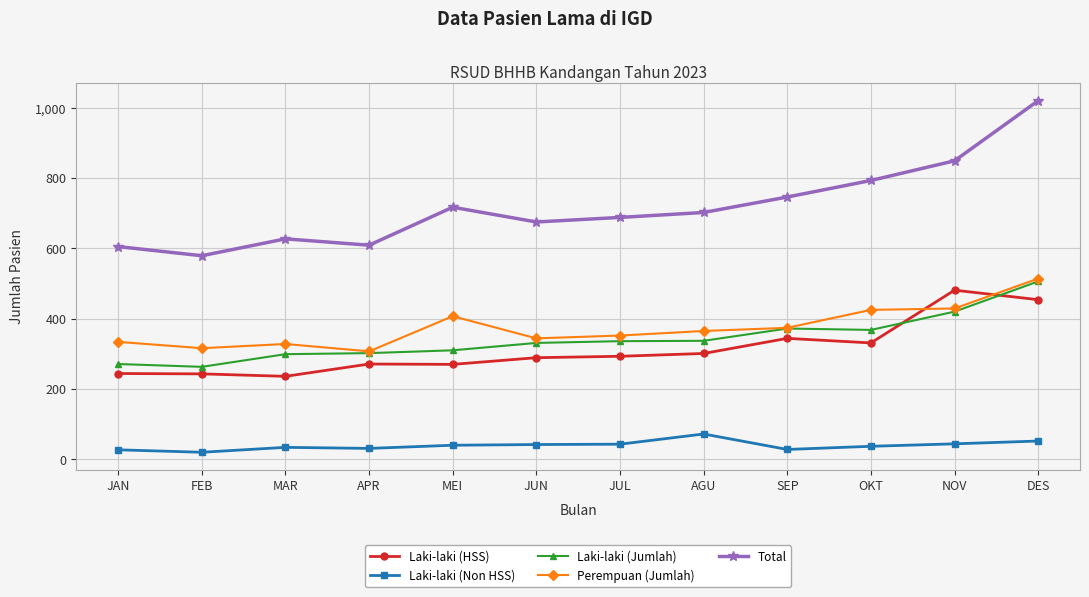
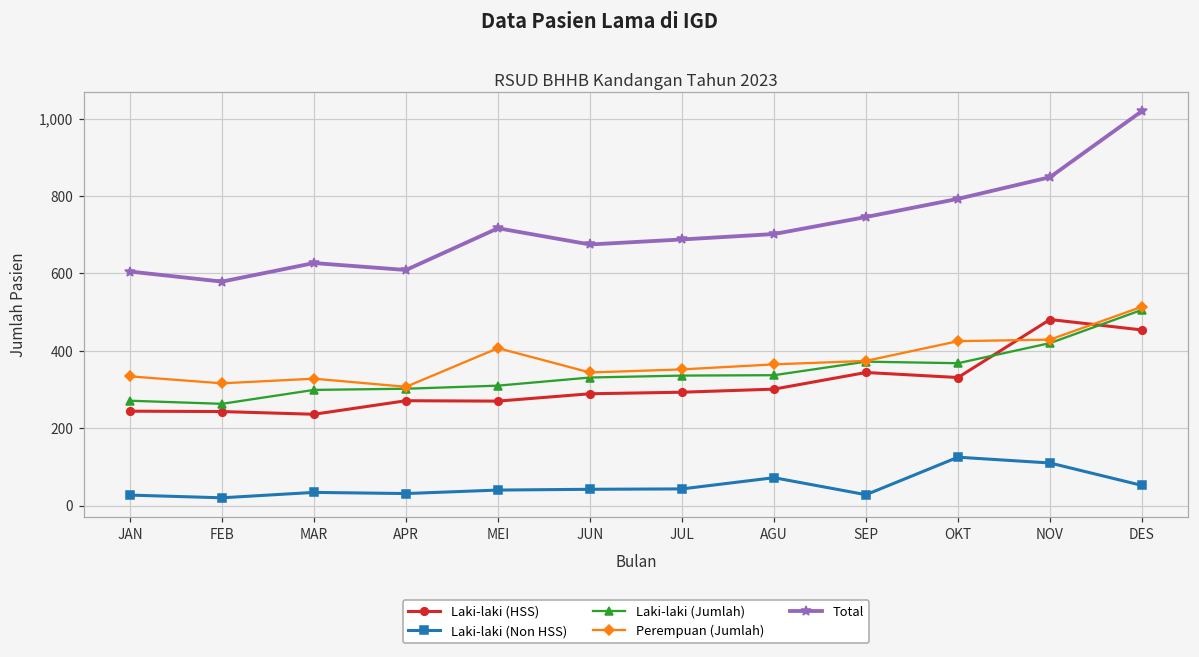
Laki-laki (Non HSS), OKT: 40 -> 130
Laki-laki (Non HSS), NOV: 40 -> 110
